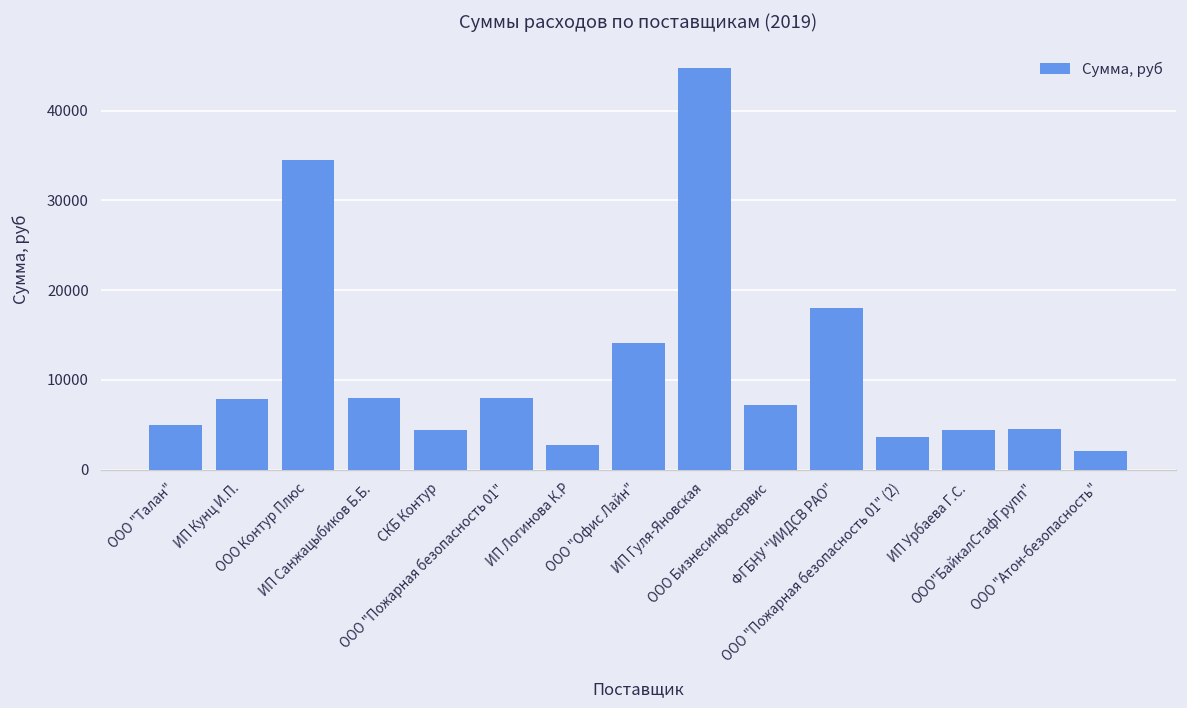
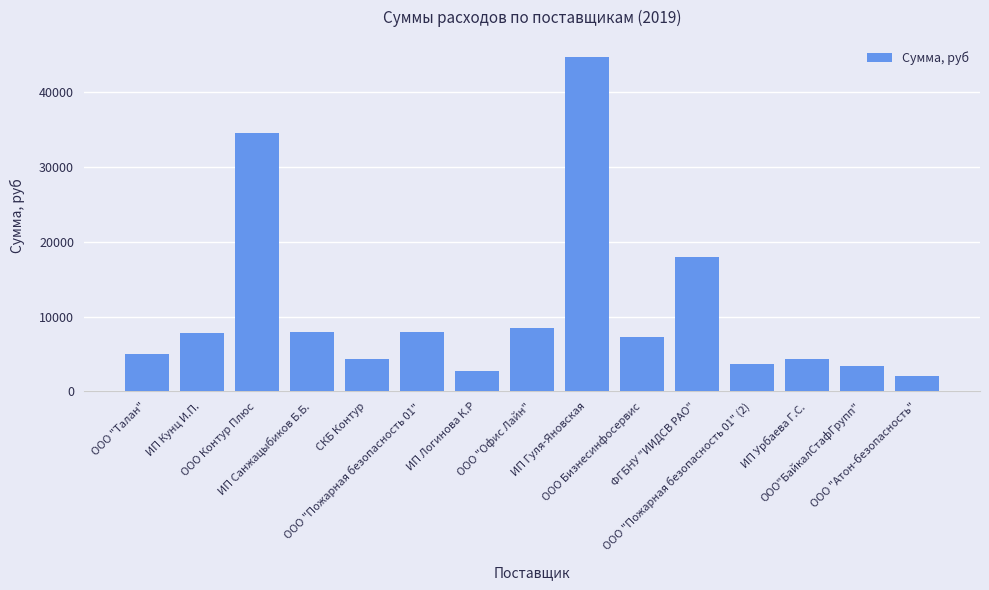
ООО "Офис Лайн": 14000 -> 9000
ООО"БайкалСтафГрупп": 5000 -> 3000
